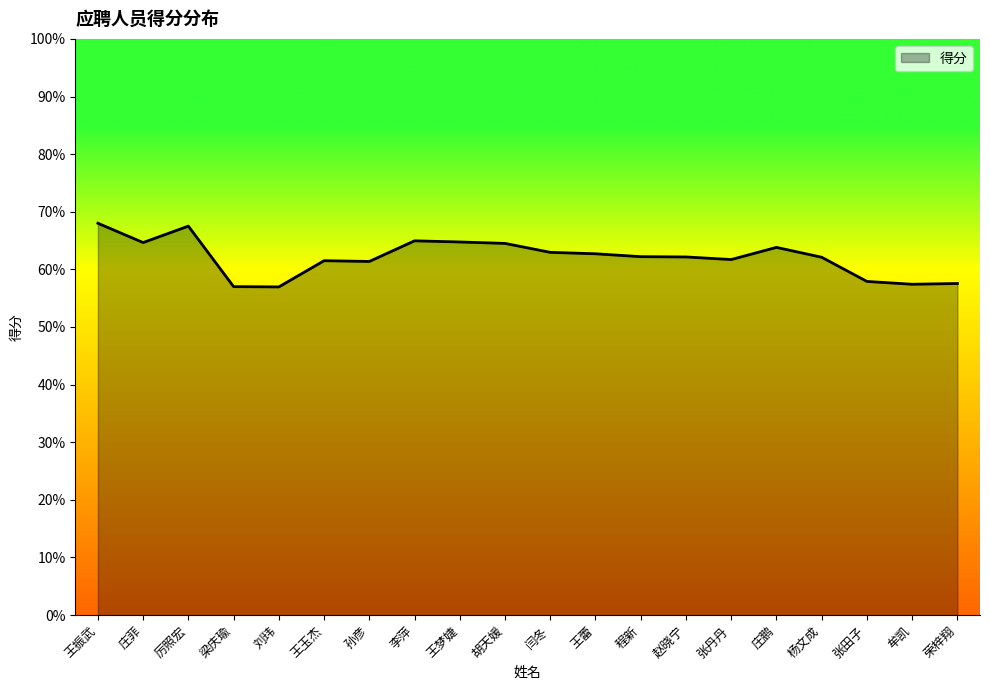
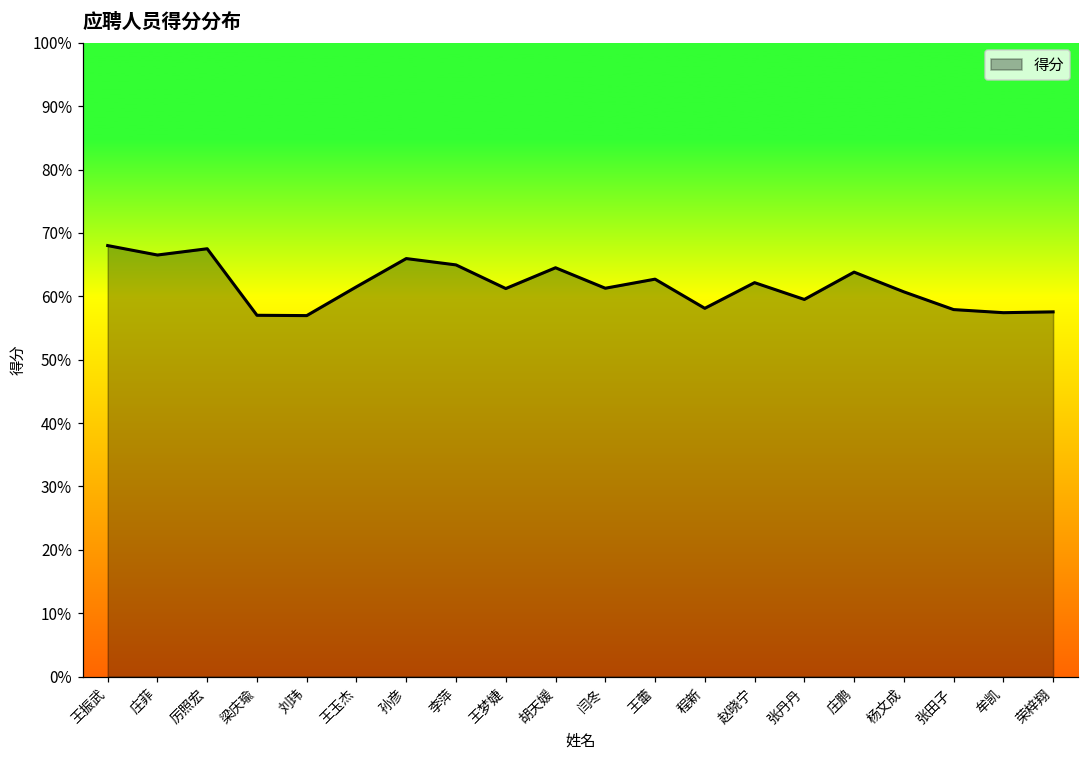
庄菲: 65% -> 67%
孙彦: 61% -> 66%
王梦婕: 65% -> 61%
闫冬: 63% -> 61%
程新: 62% -> 58%
张丹丹: 62% -> 60%
杨文成: 62% -> 61%
